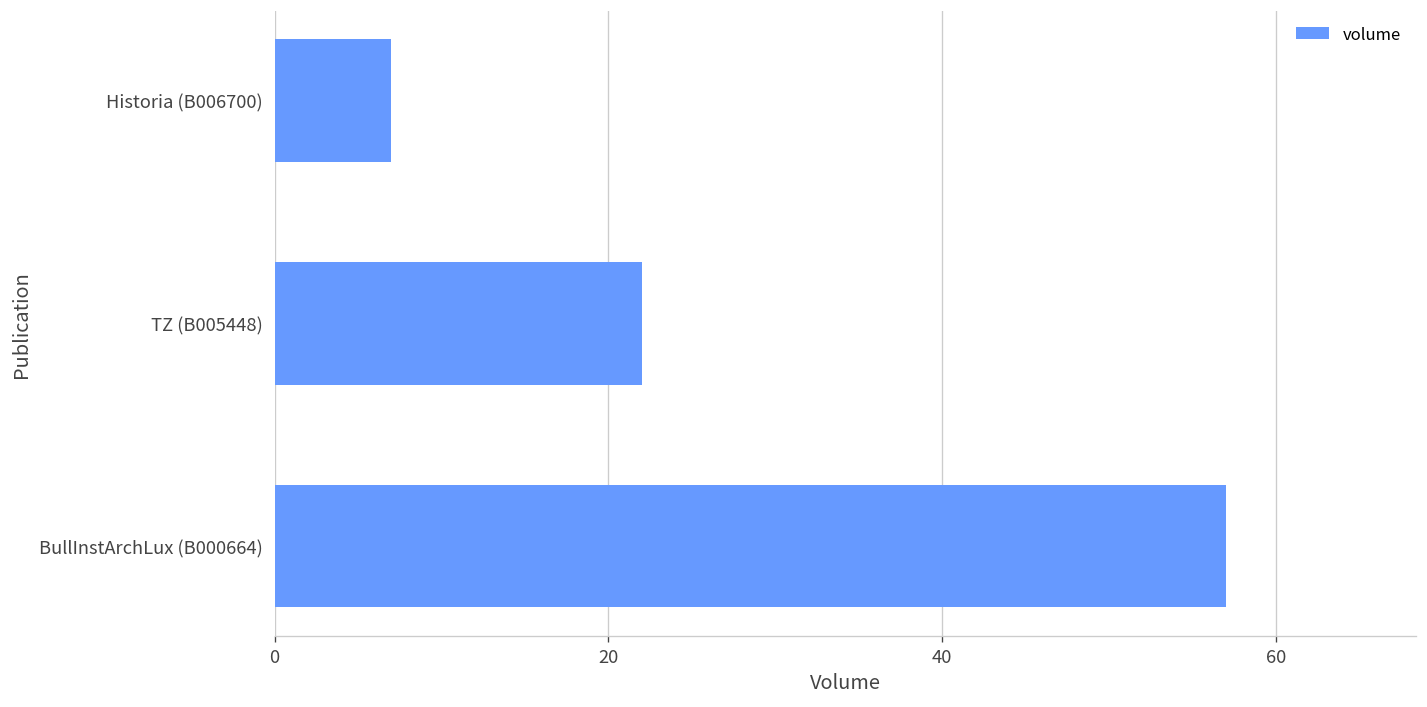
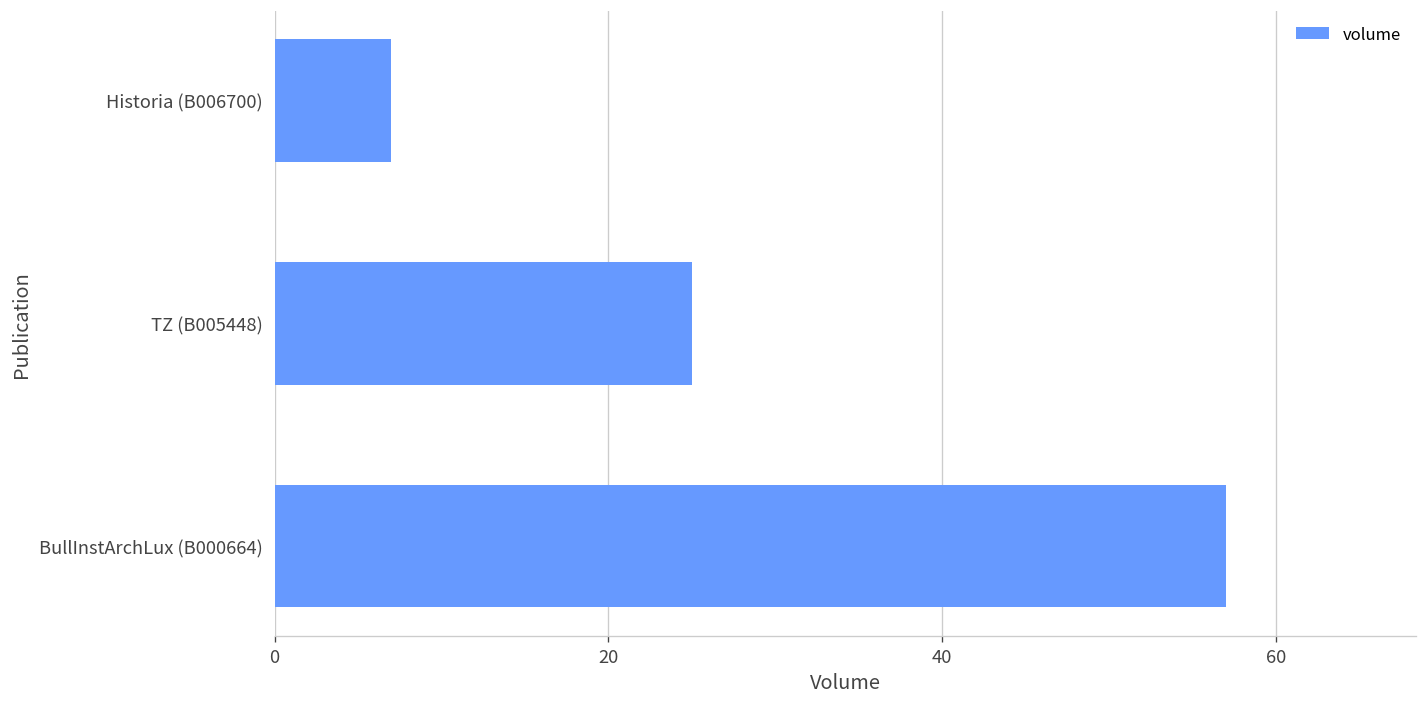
TZ (B005448): 22 -> 25
